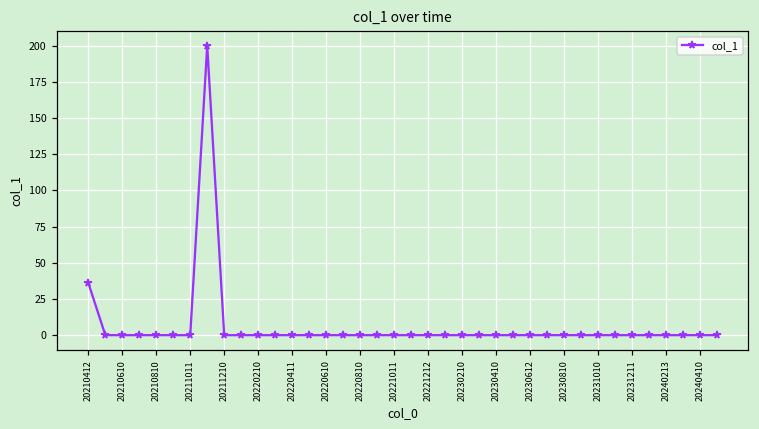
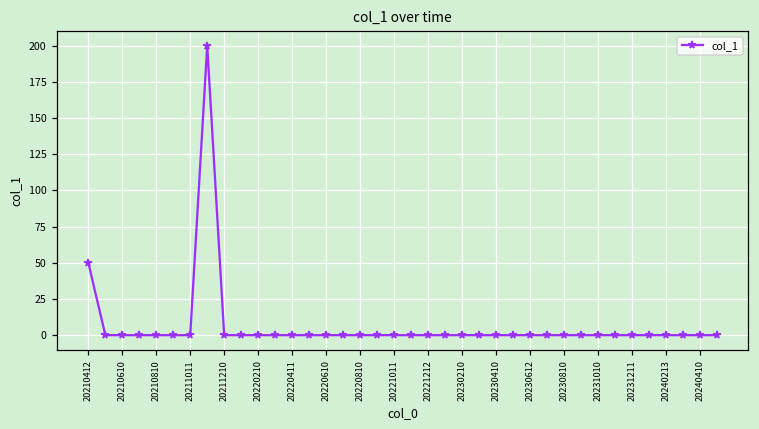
20210412: 36 -> 50
